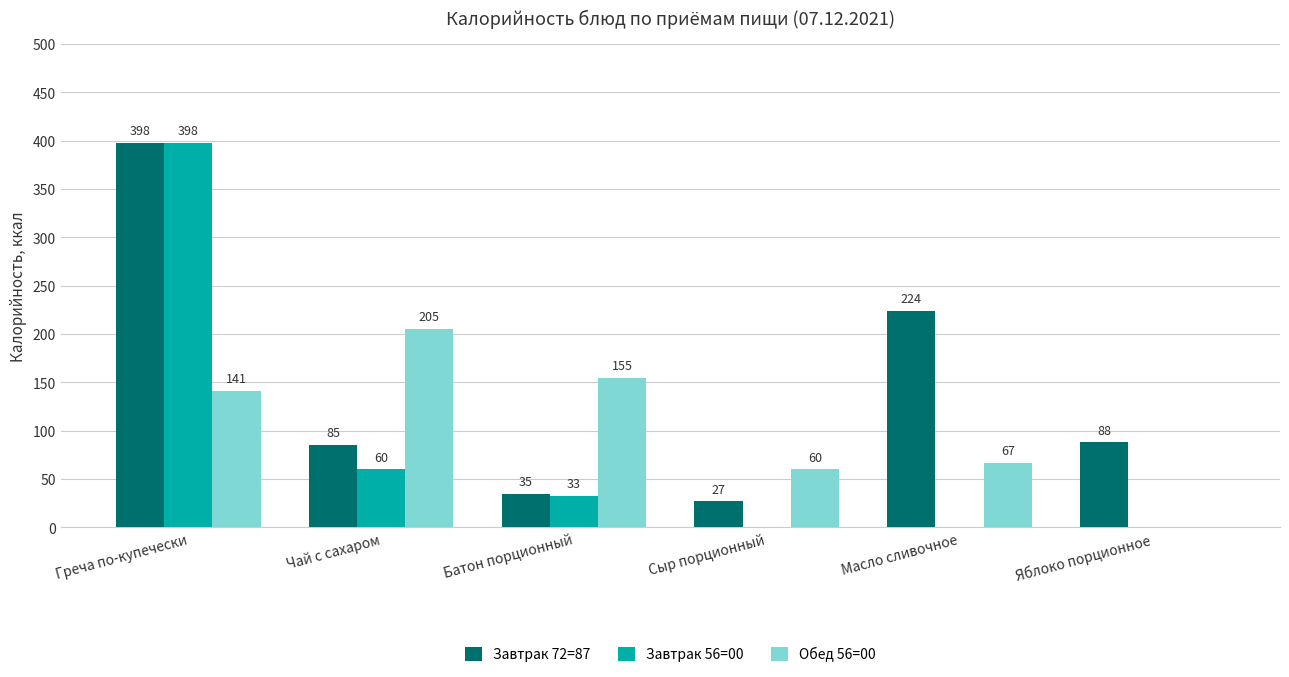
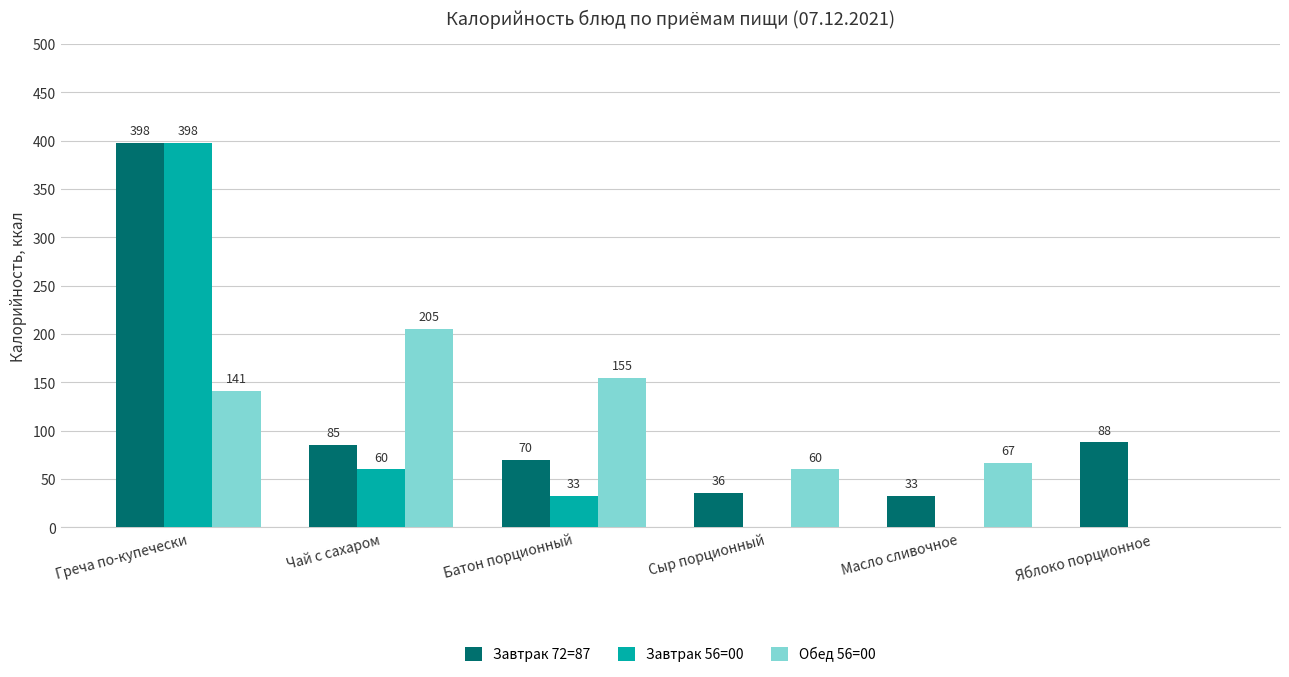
Завтрак 72=87, Батон порционный: 35 -> 70
Завтрак 72=87, Сыр порционный: 27 -> 36
Завтрак 72=87, Масло сливочное: 224 -> 33
